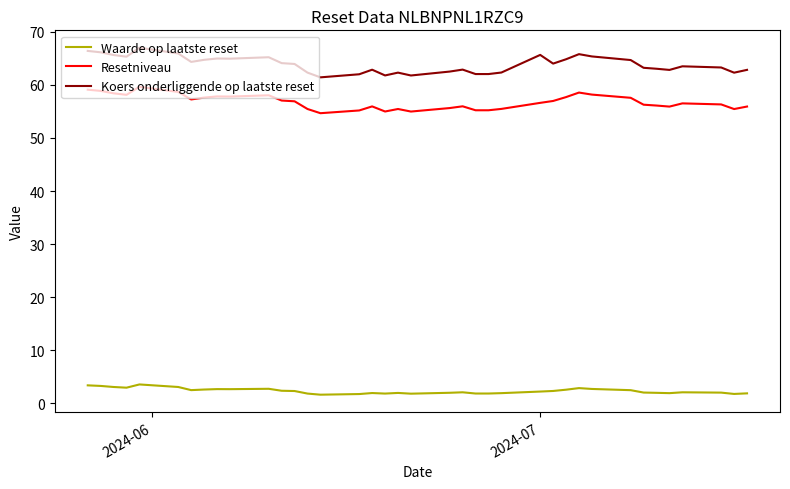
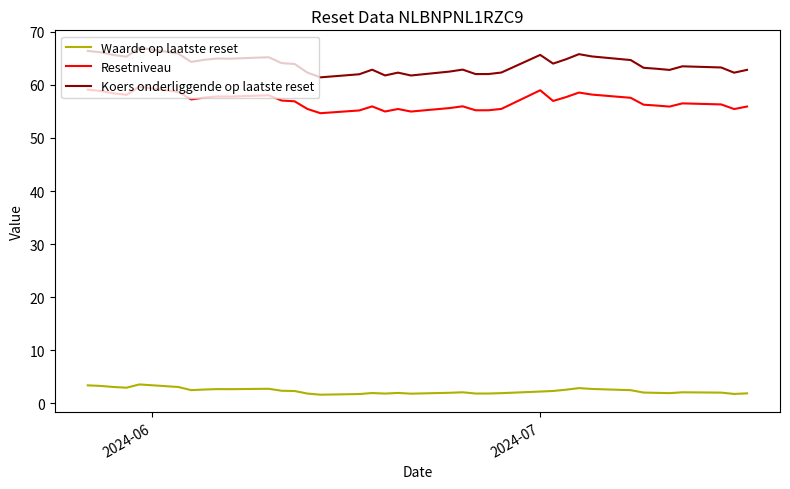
Resetniveau, 2024-07: 57 -> 59
